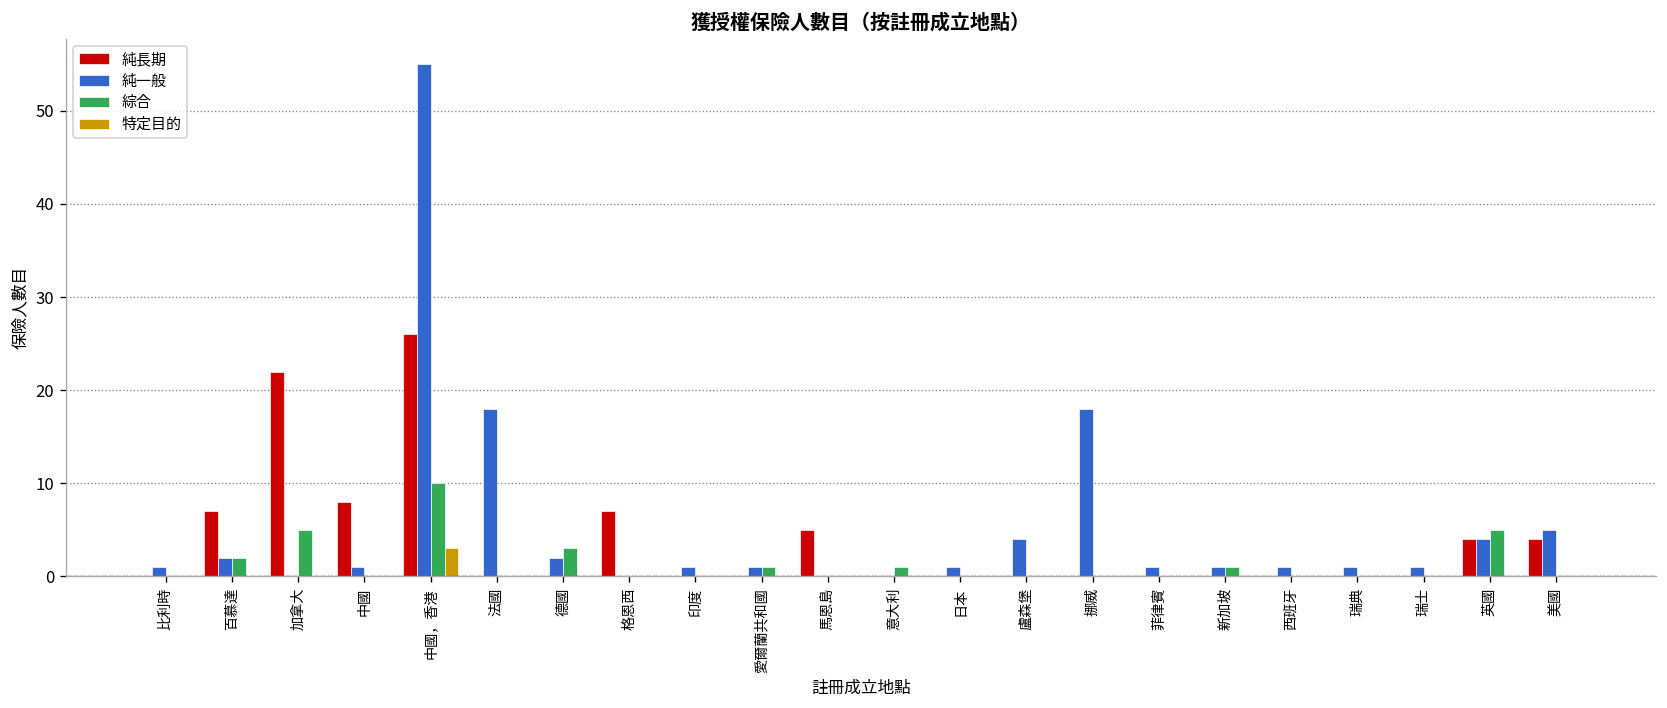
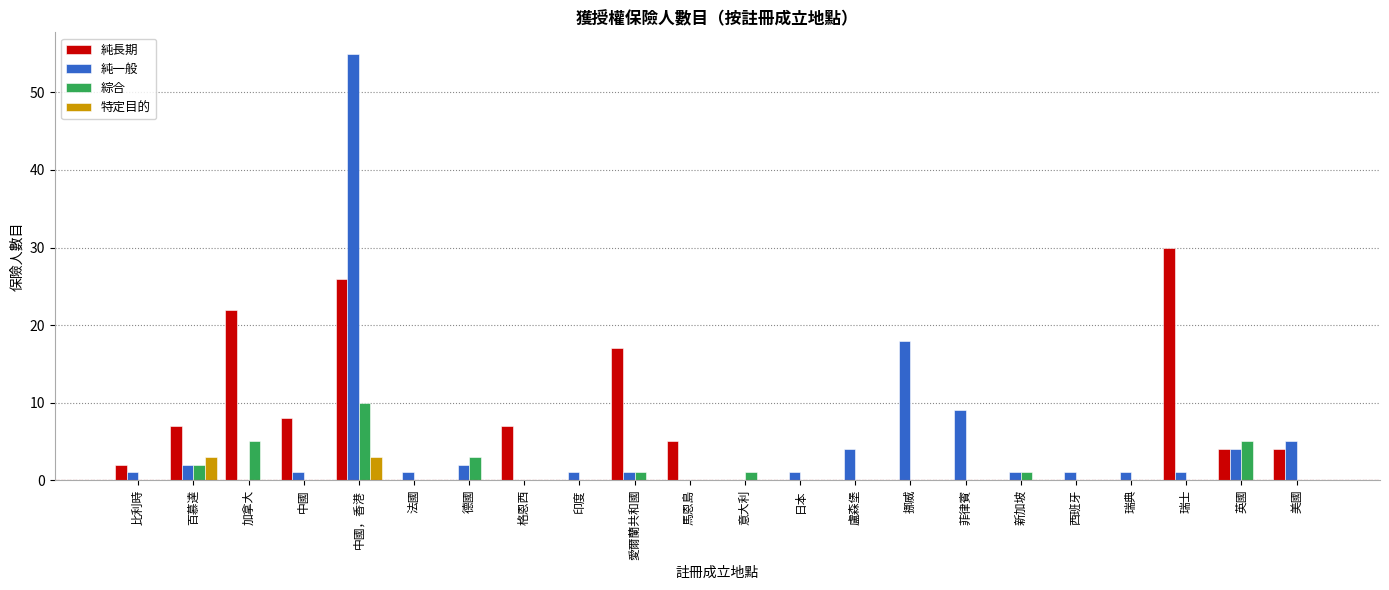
純長期, 比利時: 0 -> 2
特定目的, 百慕達: 0 -> 3
純一般, 法國: 18 -> 1
純長期, 愛爾蘭共和國: 0 -> 17
純一般, 菲律賓: 1 -> 9
純長期, 瑞士: 0 -> 30
